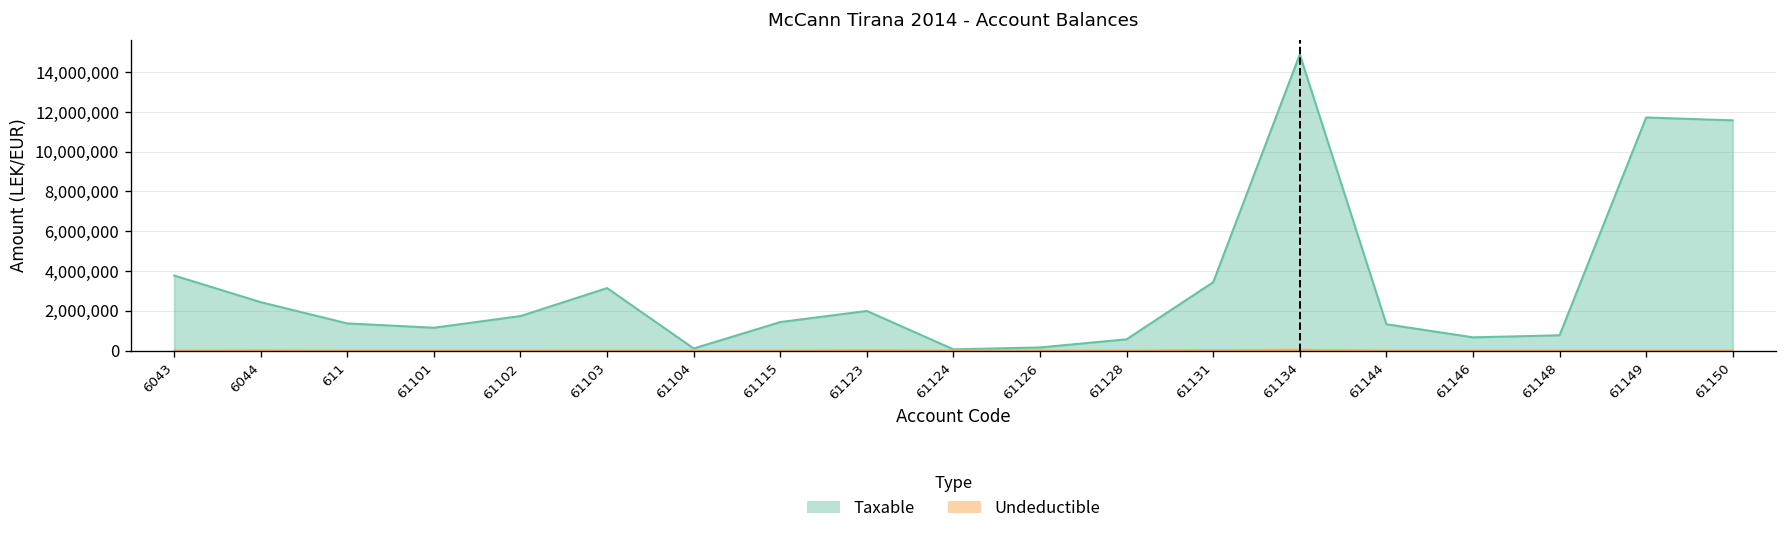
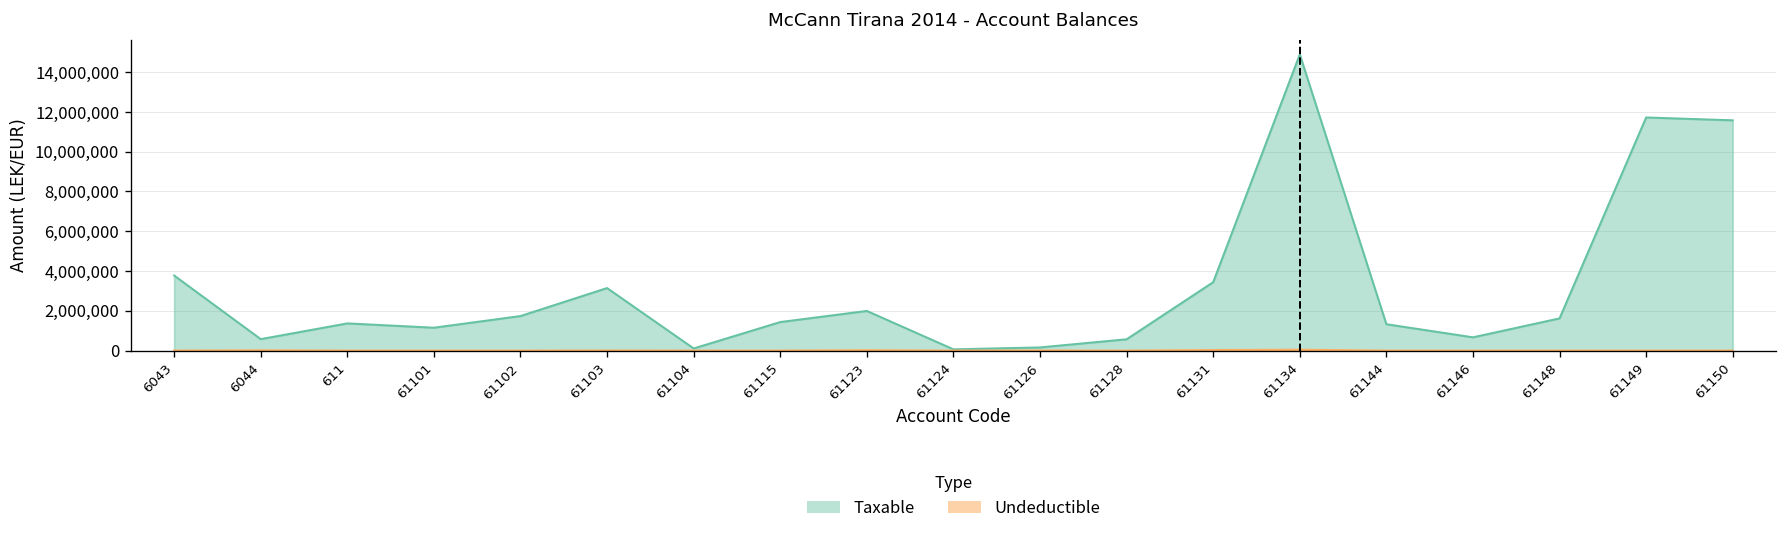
Taxable, 6044: 2,400,000 -> 600,000
Taxable, 61148: 800,000 -> 1,600,000
